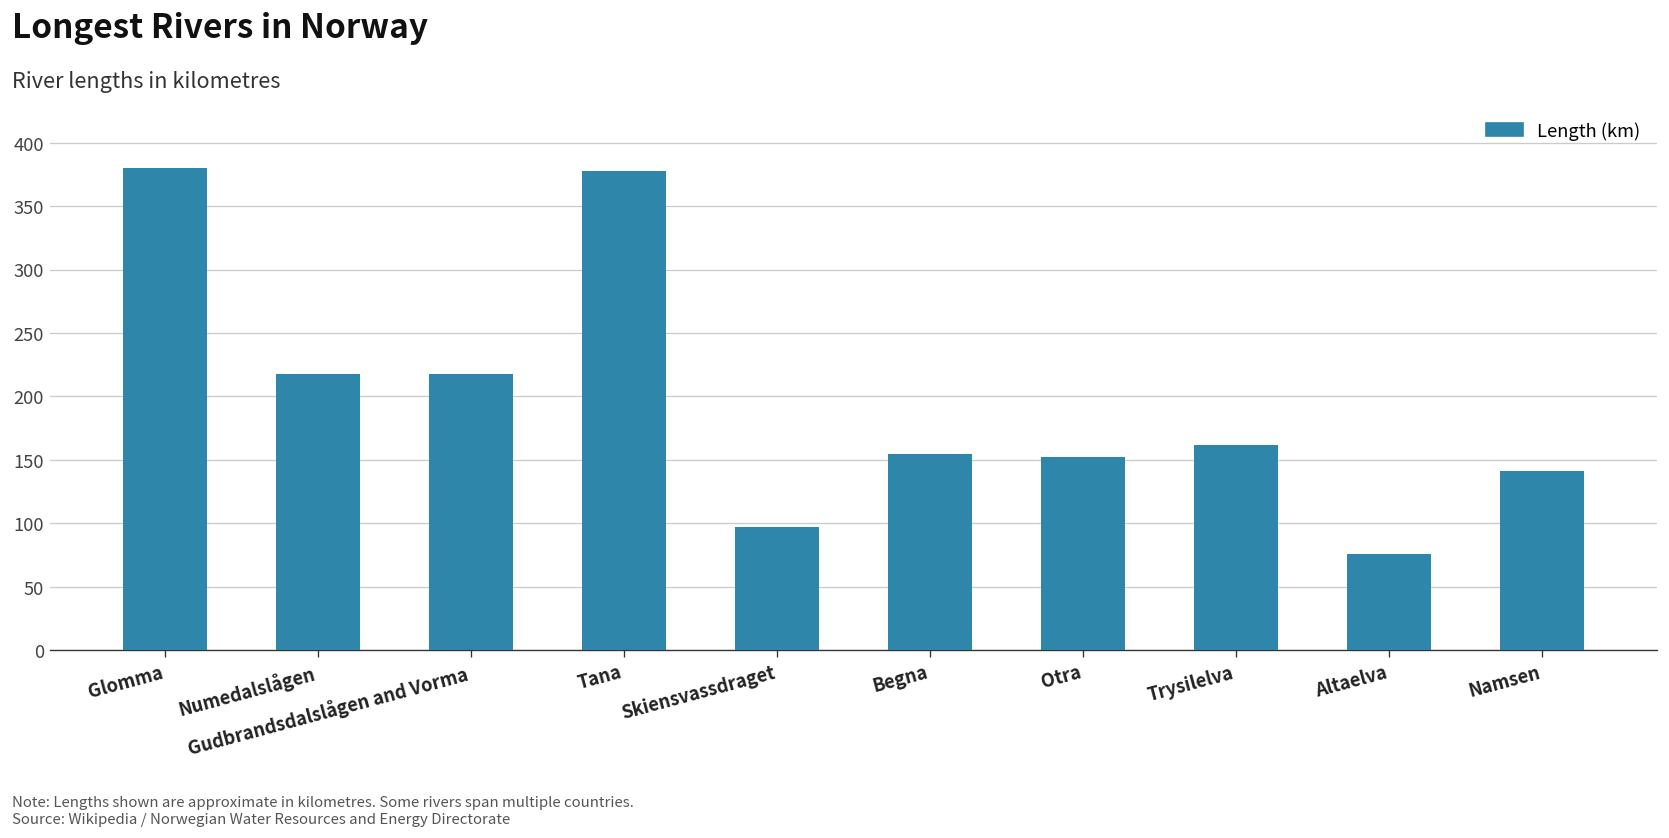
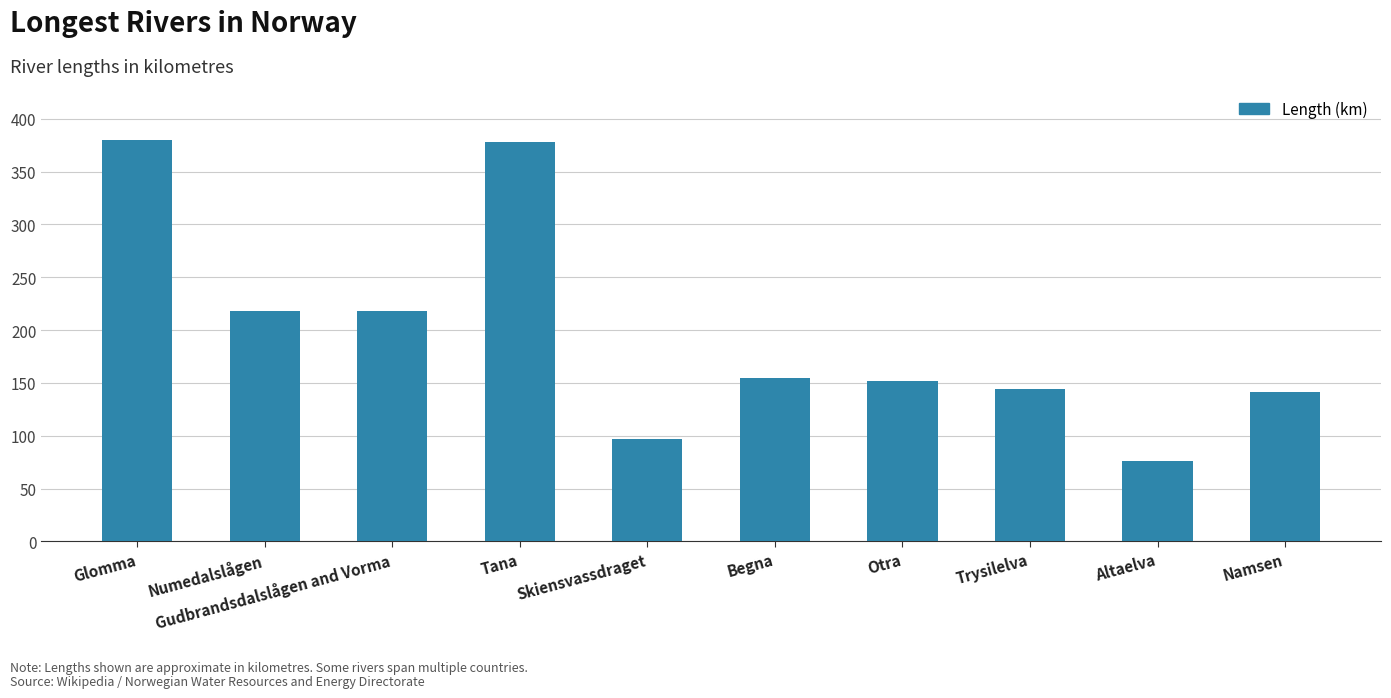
Trysilelva: 162 -> 144
